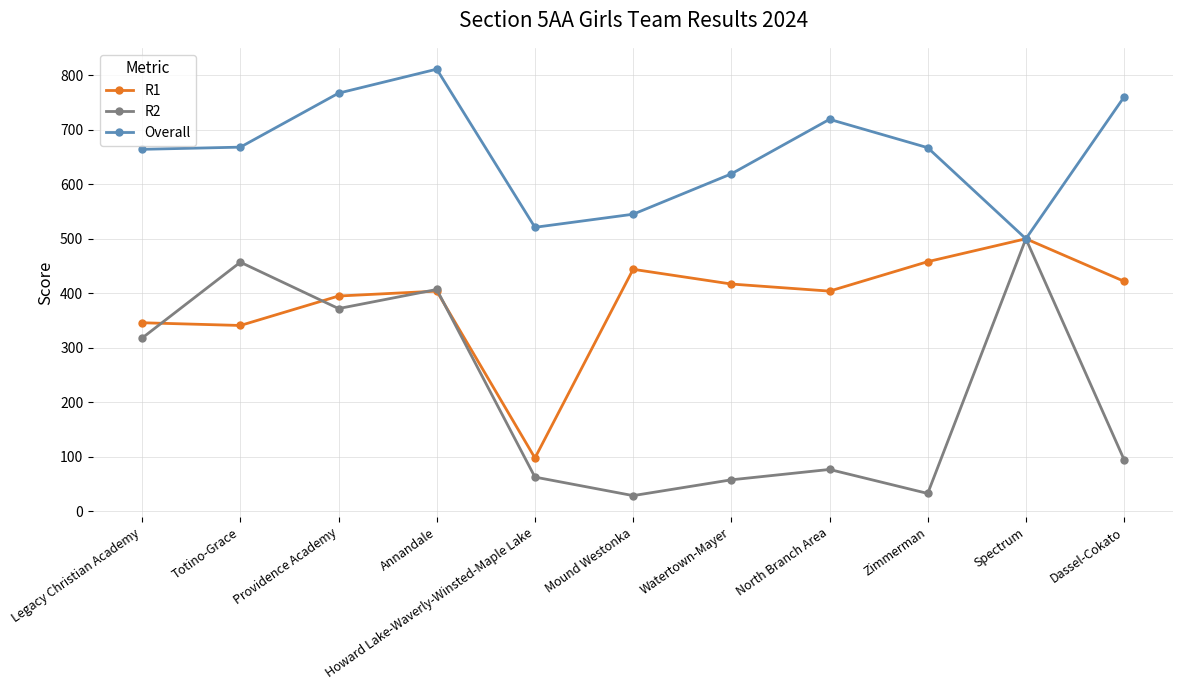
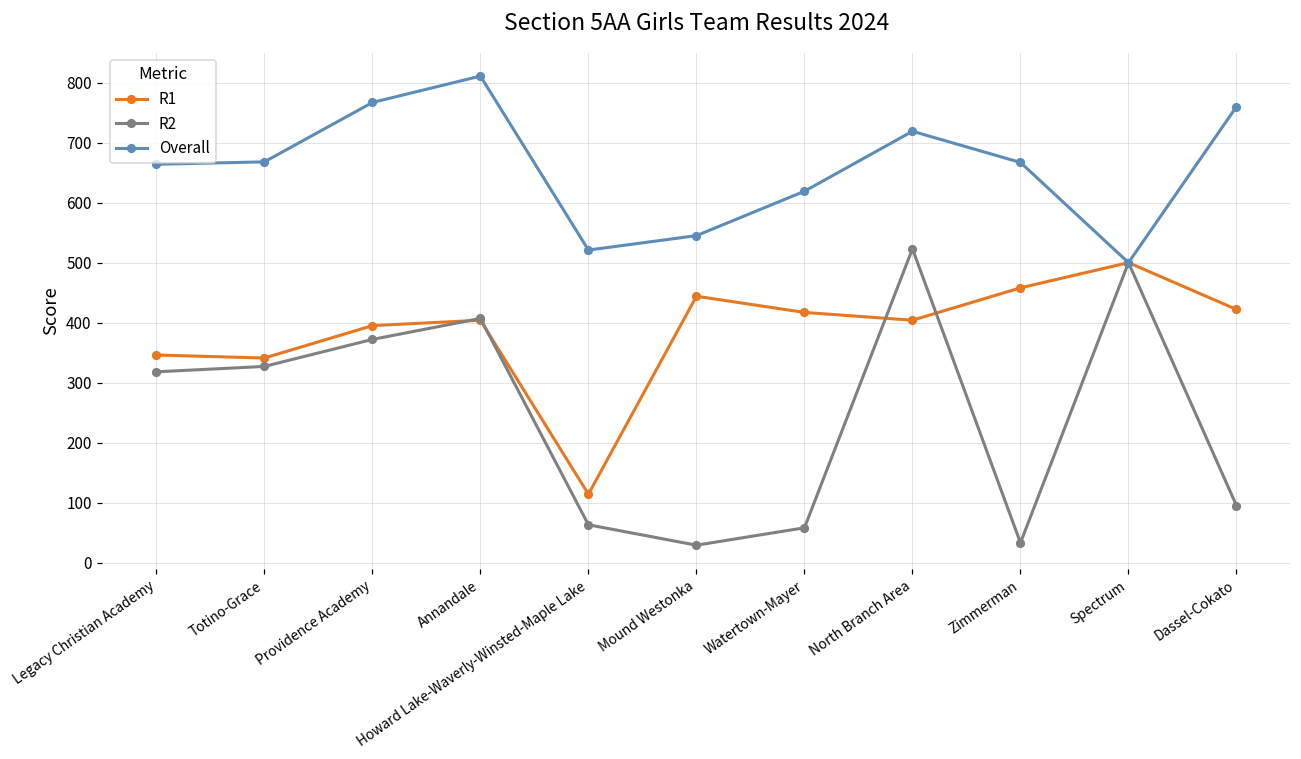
R2, Totino-Grace: 460 -> 330
R1, Howard Lake-Waverly-Winsted-Maple Lake: 100 -> 110
R2, North Branch Area: 80 -> 520
